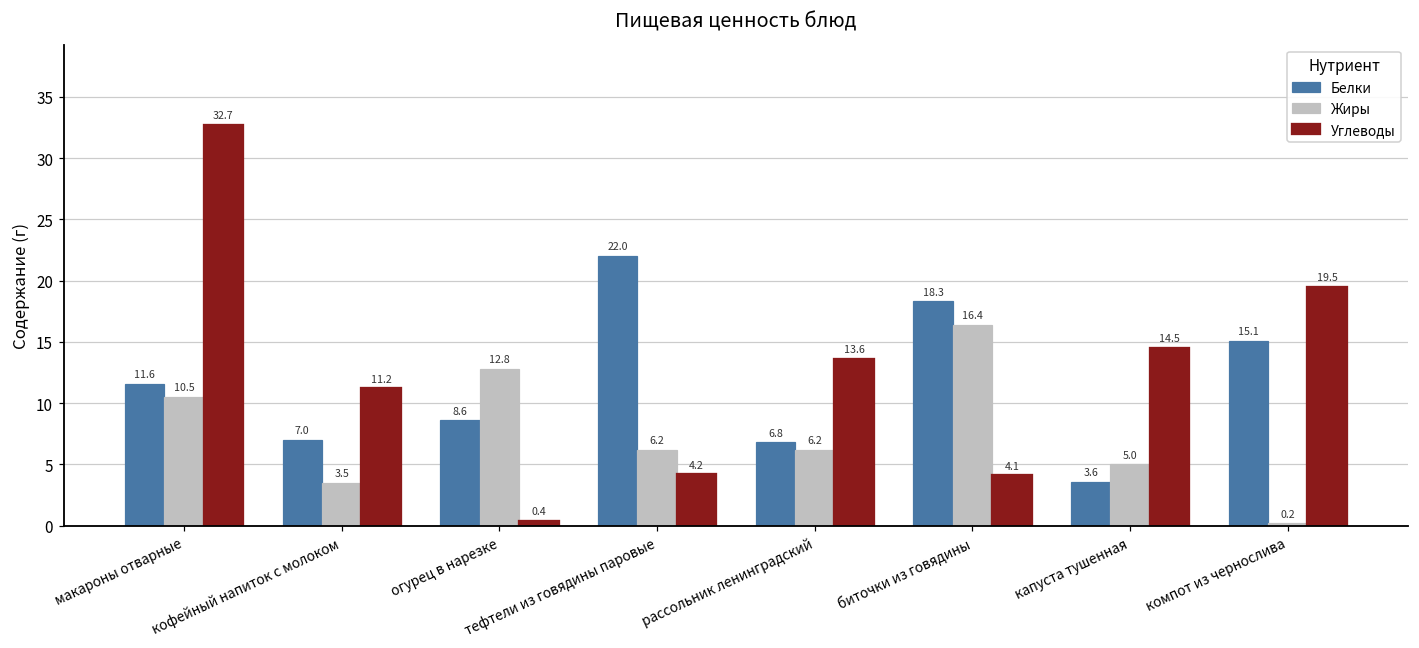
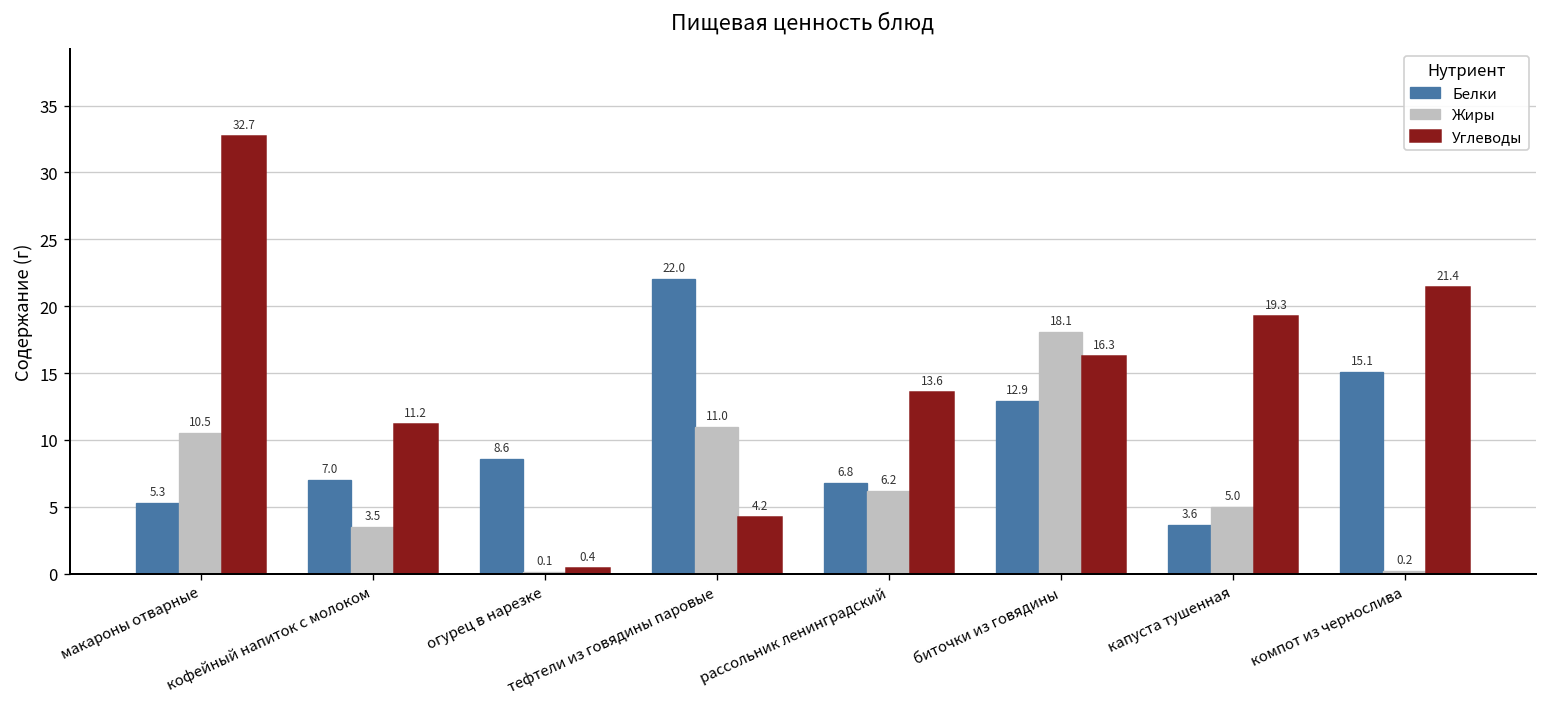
Белки, макароны отварные: 11.6 -> 5.3
Жиры, огурец в нарезке: 12.8 -> 0.1
Жиры, тефтели из говядины паровые: 6.2 -> 11.0
Белки, биточки из говядины: 18.3 -> 12.9
Жиры, биточки из говядины: 16.4 -> 18.1
Углеводы, биточки из говядины: 4.1 -> 16.3
Углеводы, капуста тушенная: 14.5 -> 19.3
Углеводы, компот из чернослива: 19.5 -> 21.4
